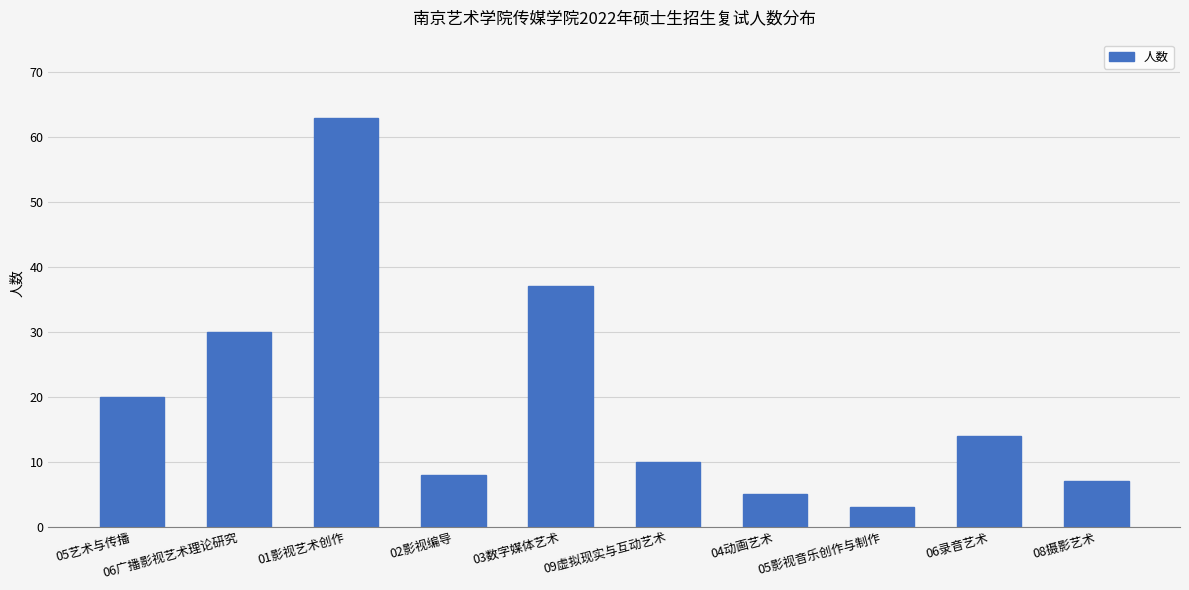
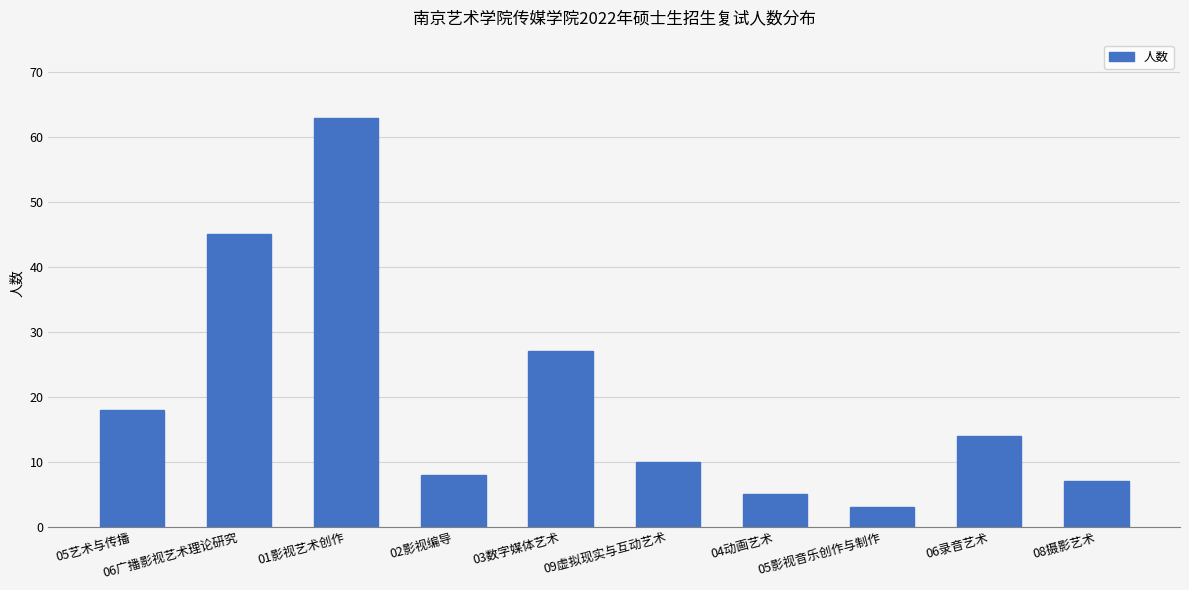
05艺术与传播: 20 -> 18
06广播影视艺术理论研究: 30 -> 45
03数字媒体艺术: 37 -> 27
